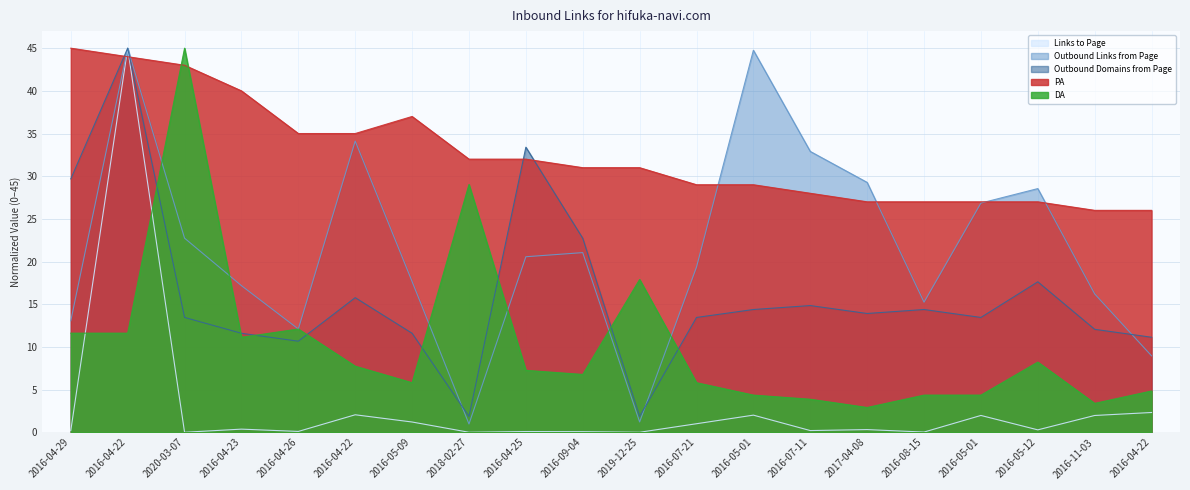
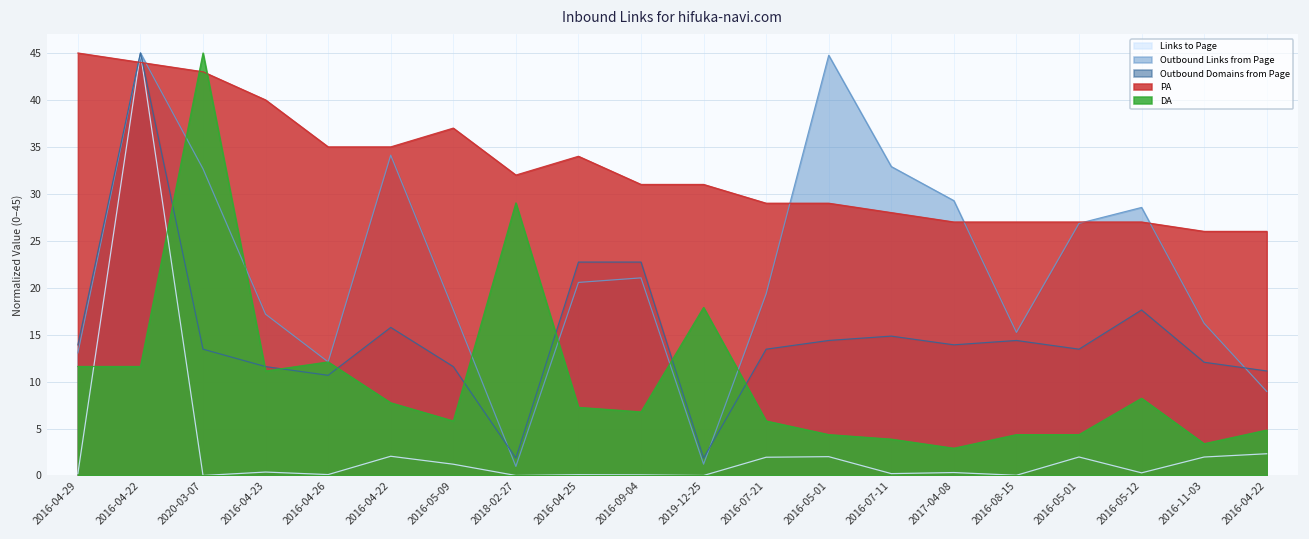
Outbound Domains from Page, 2016-04-29: 30 -> 14
Outbound Links from Page, 2020-03-07: 23 -> 33
Outbound Domains from Page, 2016-04-25: 33 -> 23
PA, 2016-04-25: 32 -> 34
Links to Page, 2016-07-21: 1 -> 2
